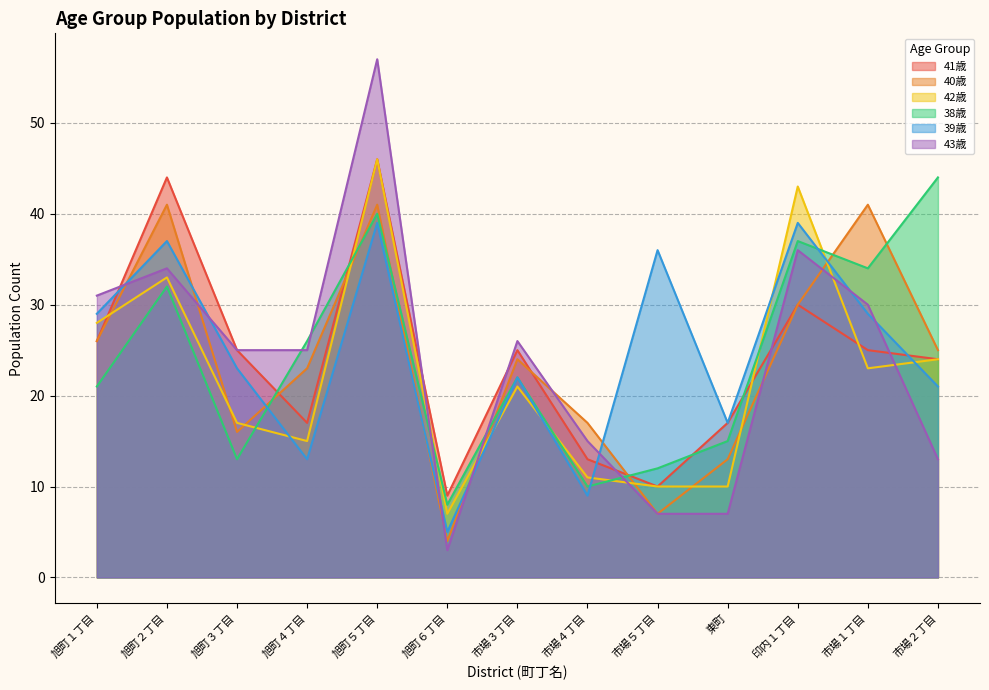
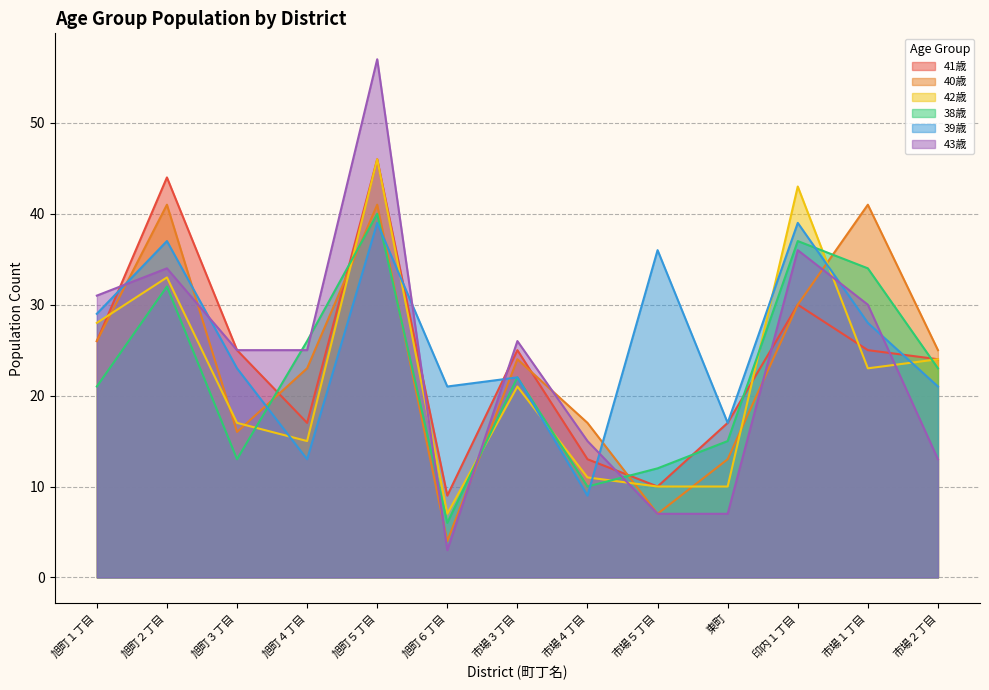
38歳, 旭町６丁目: 8 -> 6
39歳, 旭町６丁目: 5 -> 21
39歳, 市場１丁目: 29 -> 28
38歳, 市場２丁目: 44 -> 23
